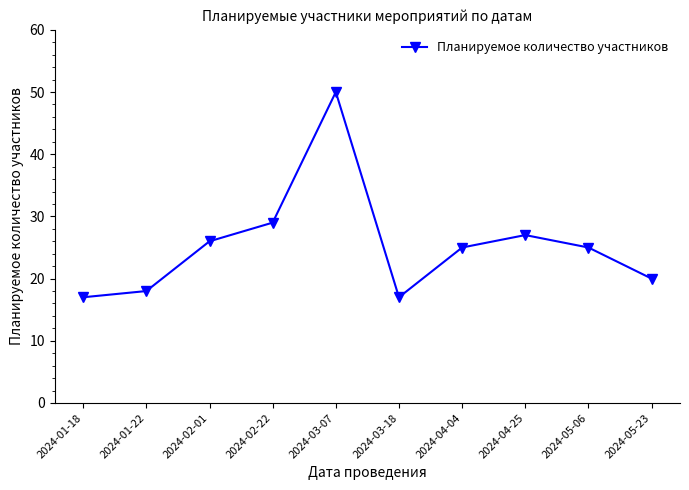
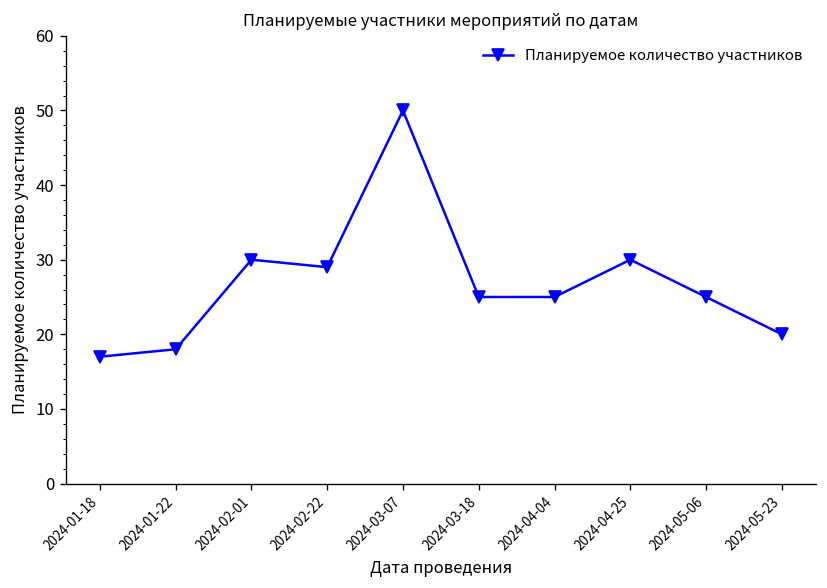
2024-02-01: 26 -> 30
2024-03-18: 17 -> 25
2024-04-25: 27 -> 30
